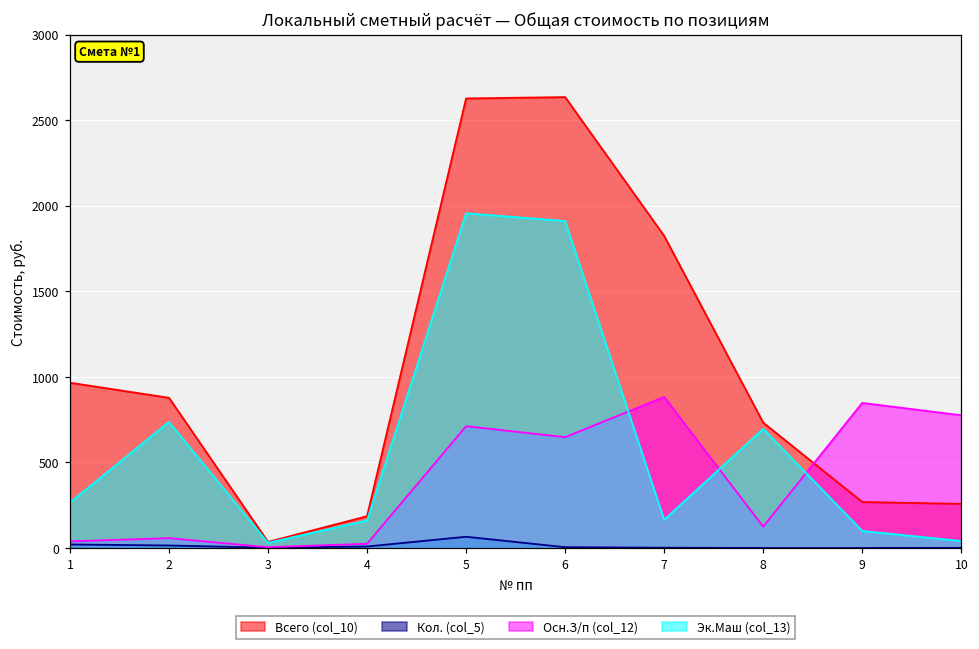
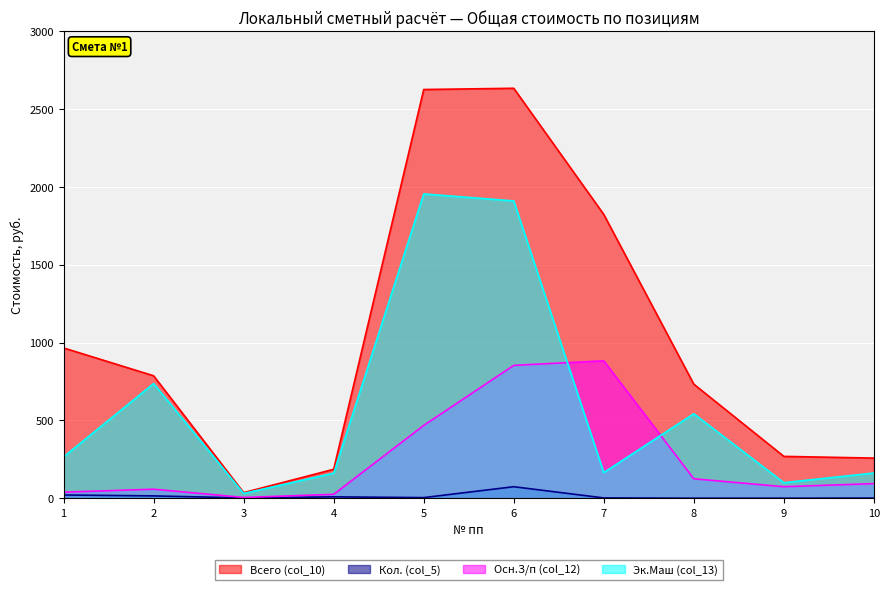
Всего (col_10), 2: 880 -> 790
Кол. (col_5), 5: 70 -> 0
Осн.З/п (col_12), 5: 710 -> 470
Кол. (col_5), 6: 10 -> 70
Осн.З/п (col_12), 6: 650 -> 850
Эк.Маш (col_13), 8: 700 -> 540
Осн.З/п (col_12), 9: 850 -> 70
Осн.З/п (col_12), 10: 780 -> 90
Эк.Маш (col_13), 10: 40 -> 160
